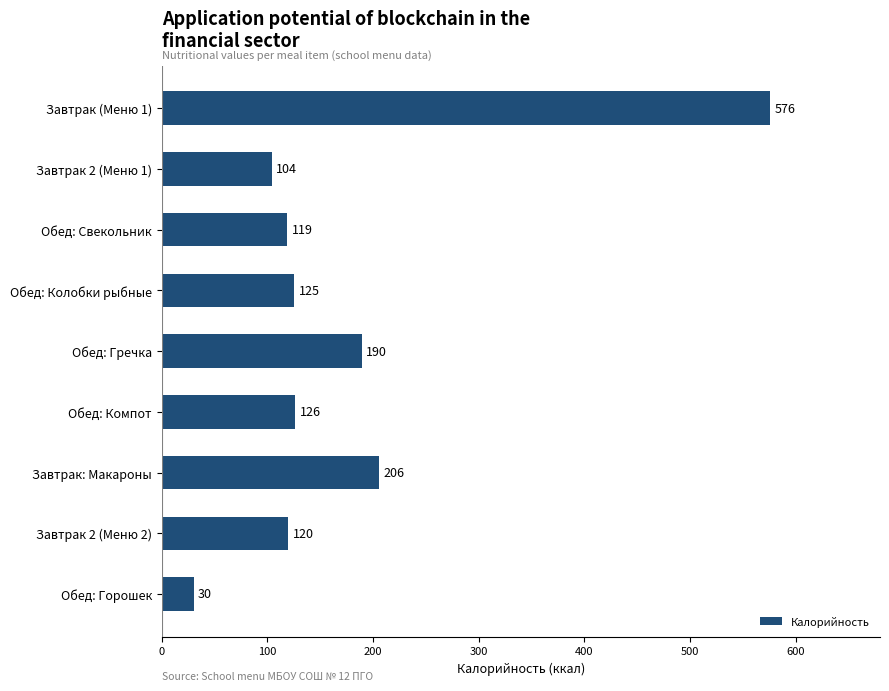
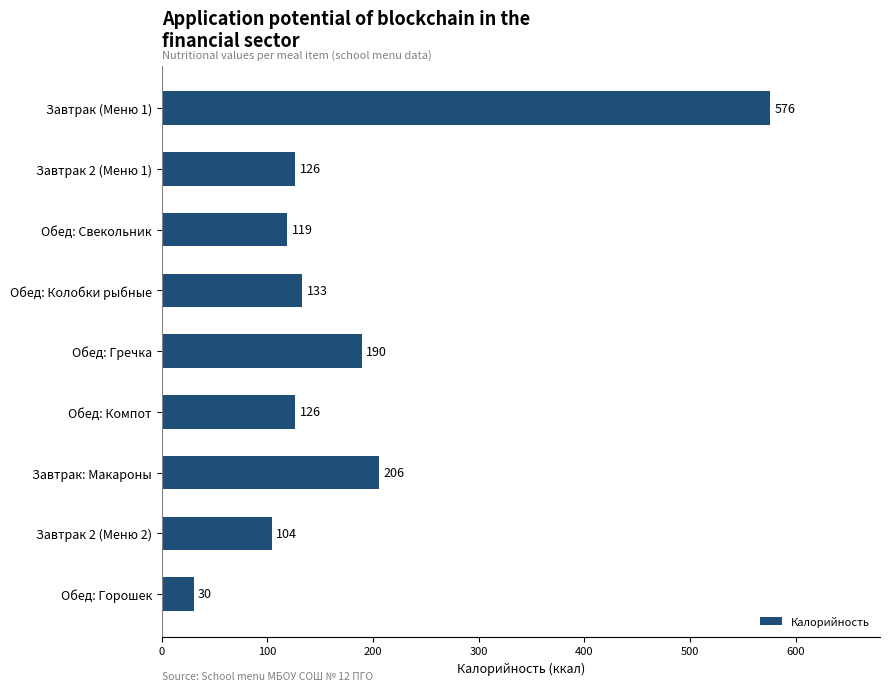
Завтрак 2 (Меню 1): 104 -> 126
Обед: Колобки рыбные: 125 -> 133
Завтрак 2 (Меню 2): 120 -> 104
